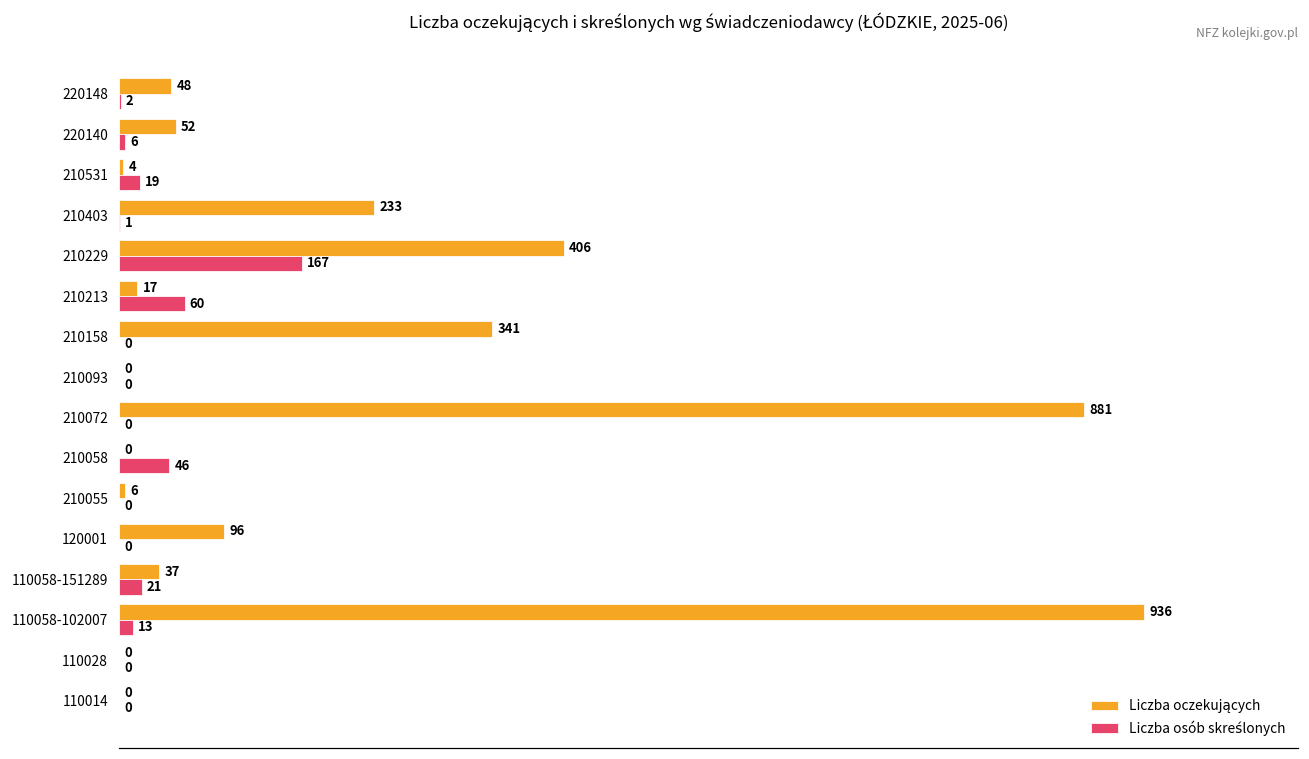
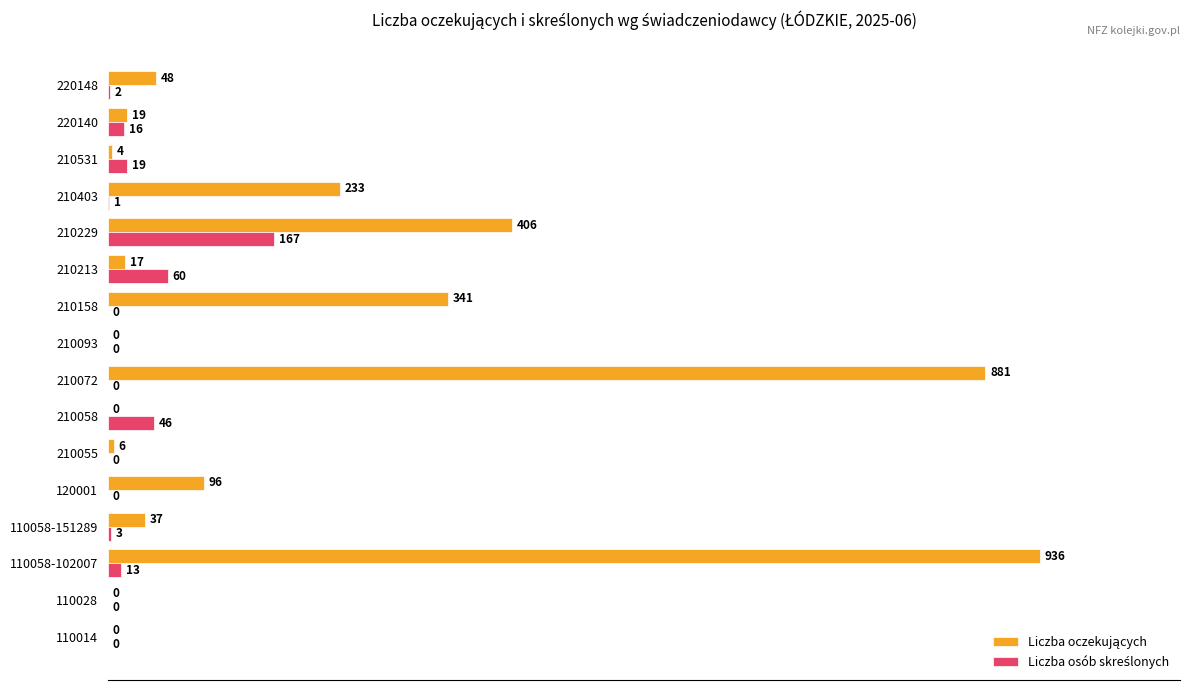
Liczba oczekujących, 220140: 52 -> 19
Liczba osób skreślonych, 220140: 6 -> 16
Liczba osób skreślonych, 110058-151289: 21 -> 3
